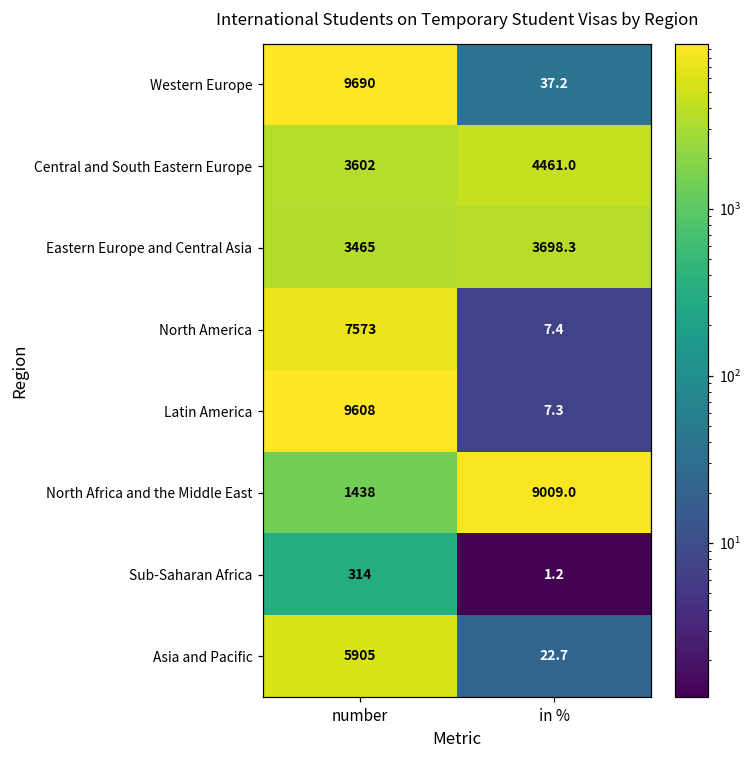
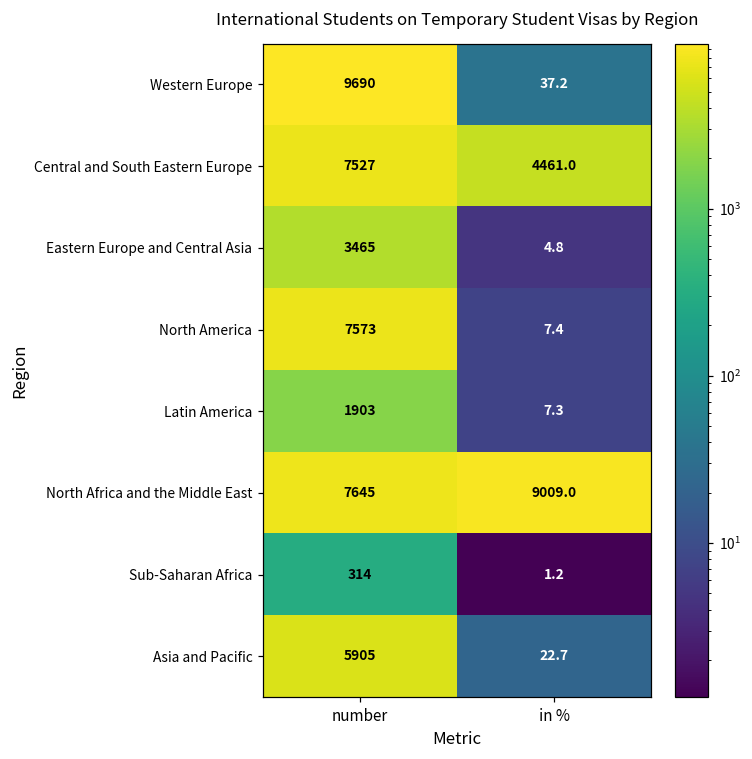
Central and South Eastern Europe, number: 3602 -> 7527
Eastern Europe and Central Asia, in %: 3698.3 -> 4.8
Latin America, number: 9608 -> 1903
North Africa and the Middle East, number: 1438 -> 7645
